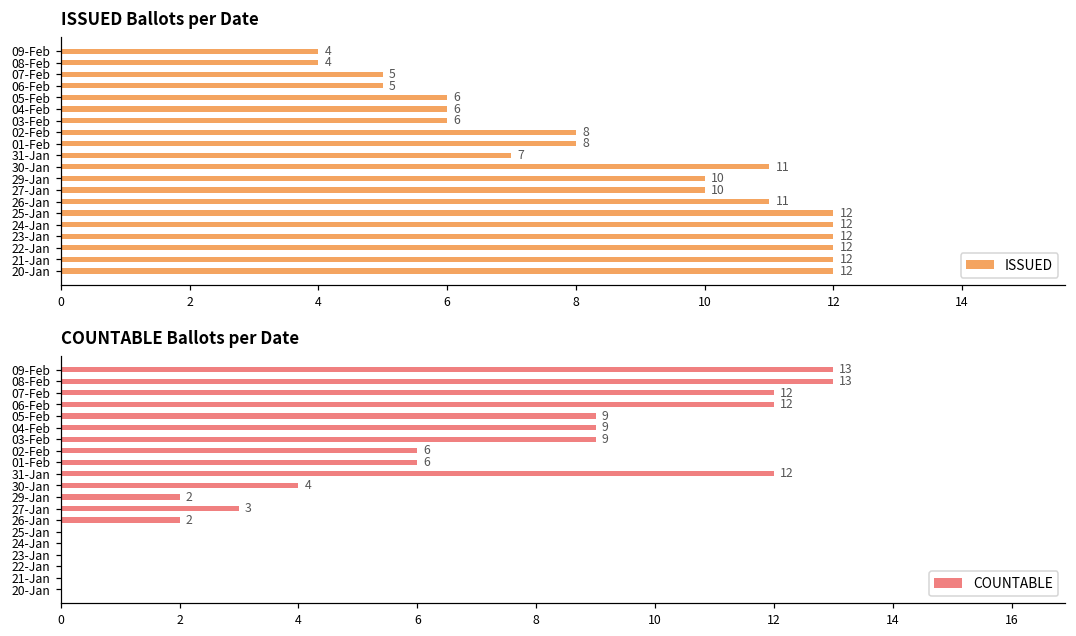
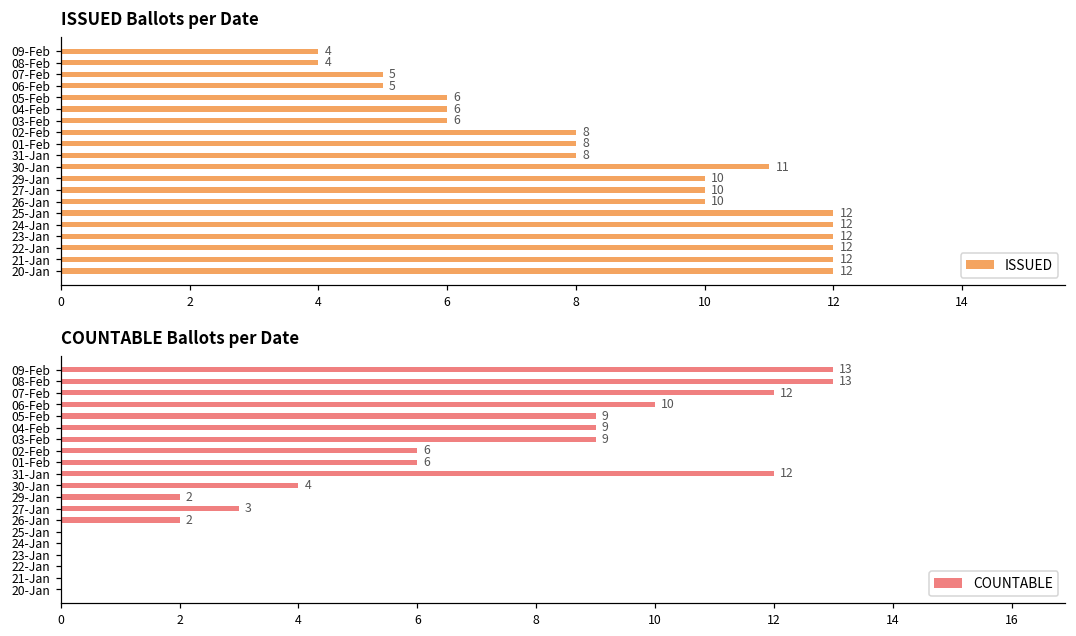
ISSUED Ballots per Date, 31-Jan: 7 -> 8
ISSUED Ballots per Date, 26-Jan: 11 -> 10
COUNTABLE Ballots per Date, 06-Feb: 12 -> 10
